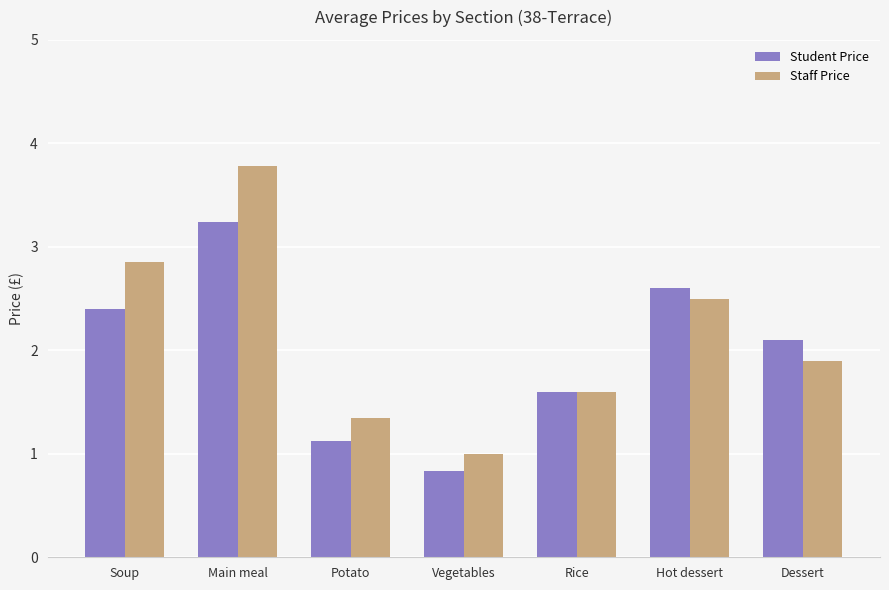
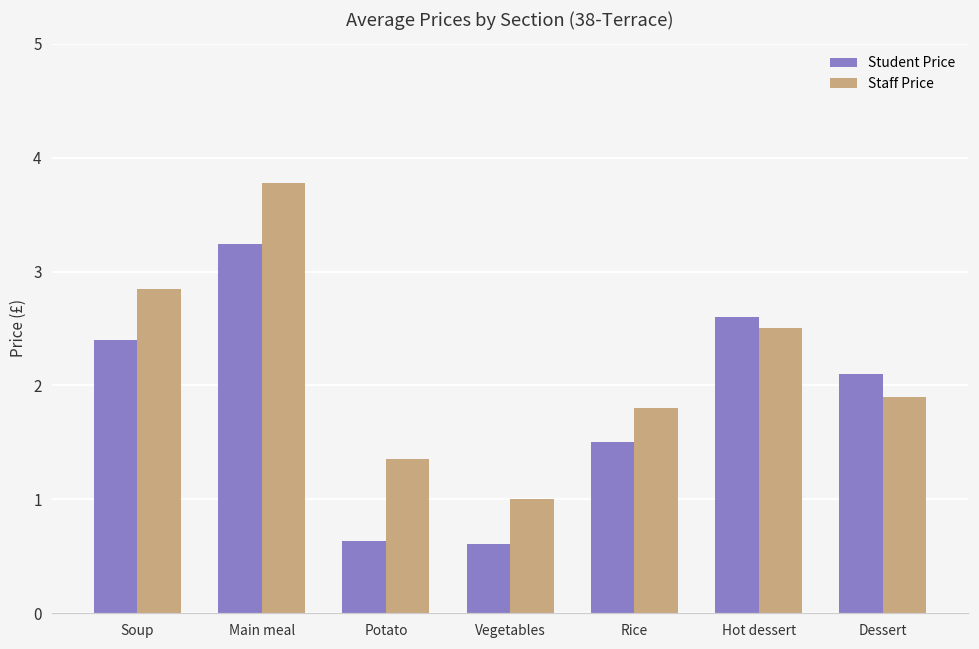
Student Price, Potato: 1.13 -> 0.64
Student Price, Vegetables: 0.83 -> 0.61
Student Price, Rice: 1.6 -> 1.5
Staff Price, Rice: 1.6 -> 1.8
